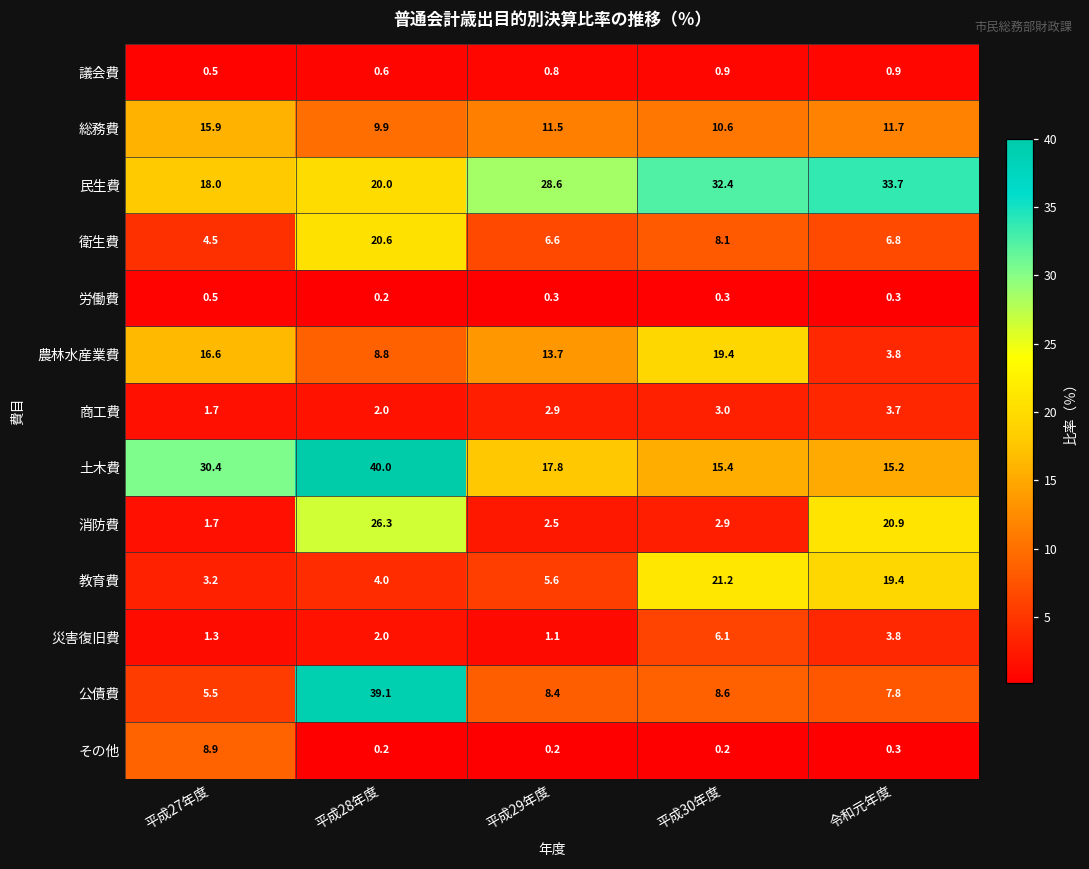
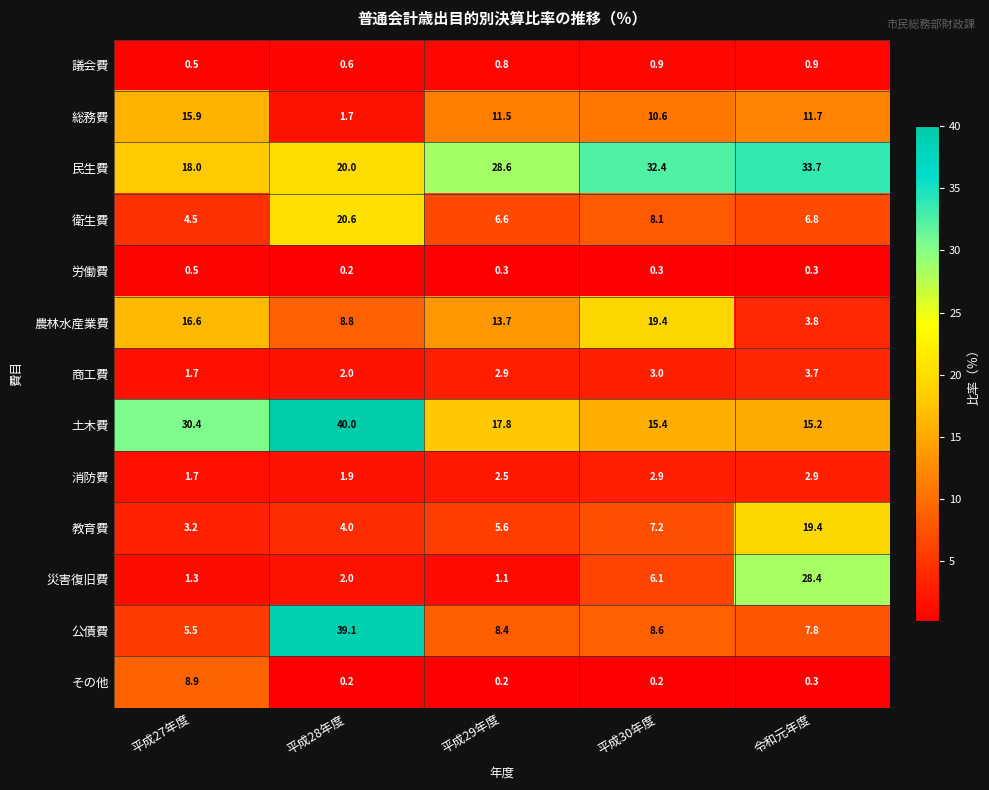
総務費, 平成28年度: 9.9 -> 1.7
消防費, 平成28年度: 26.3 -> 1.9
消防費, 令和元年度: 20.9 -> 2.9
教育費, 平成30年度: 21.2 -> 7.2
災害復旧費, 令和元年度: 3.8 -> 28.4
